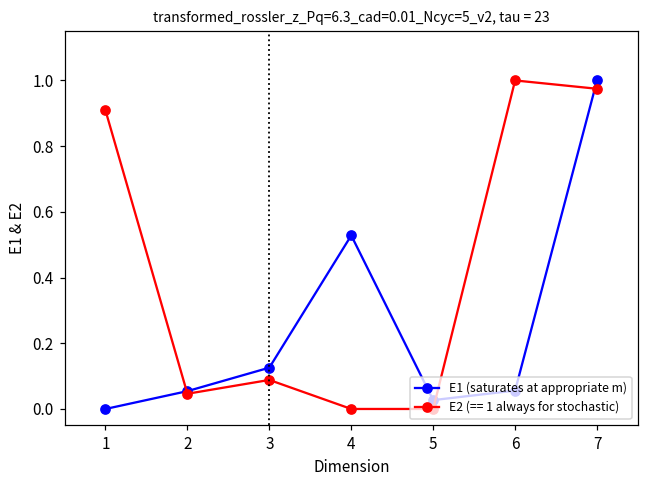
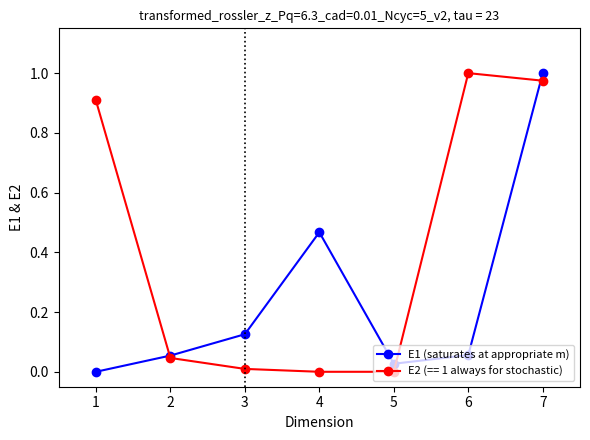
E2 (== 1 always for stochastic), 3: 0.09 -> 0.01
E1 (saturates at appropriate m), 4: 0.53 -> 0.47
